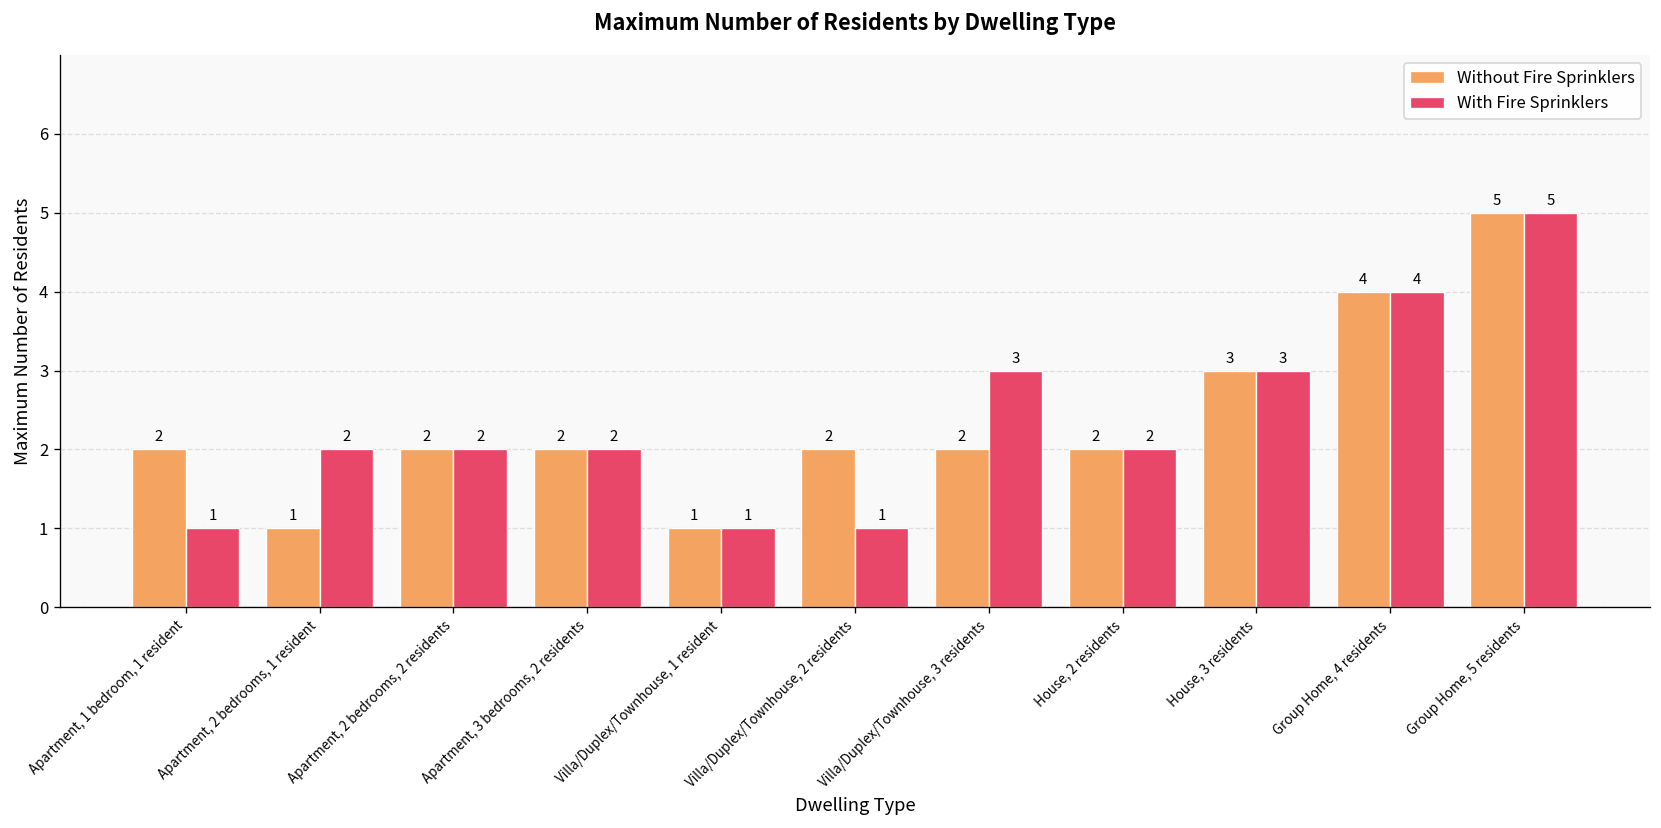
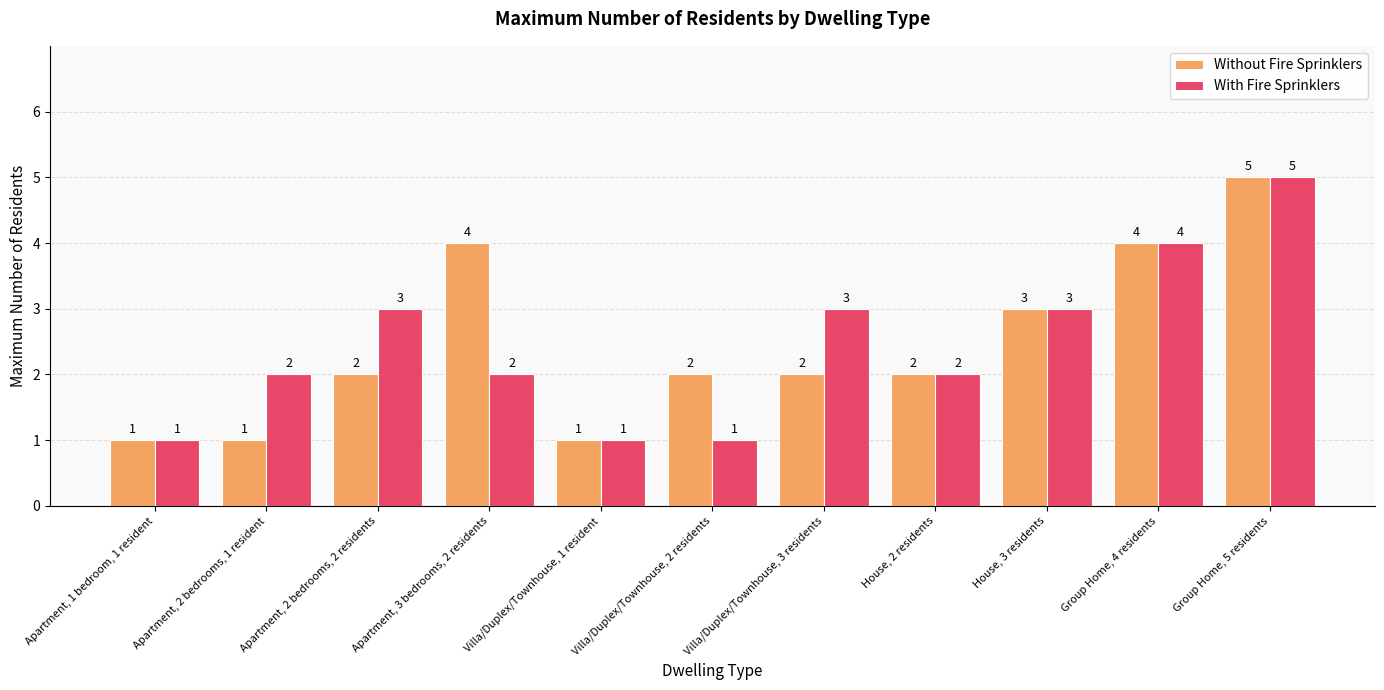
Without Fire Sprinklers, Apartment, 1 bedroom, 1 resident: 2 -> 1
With Fire Sprinklers, Apartment, 2 bedrooms, 2 residents: 2 -> 3
Without Fire Sprinklers, Apartment, 3 bedrooms, 2 residents: 2 -> 4
